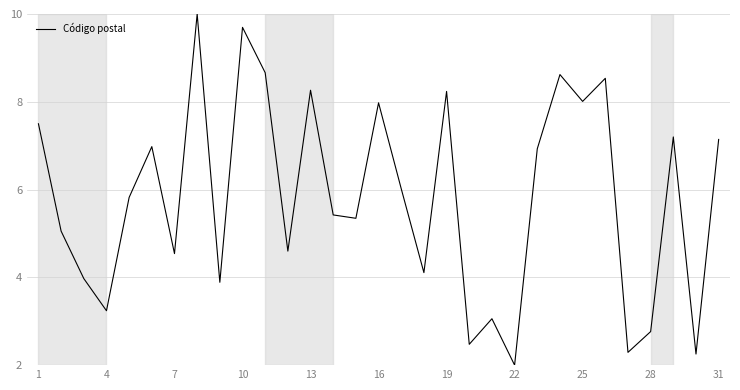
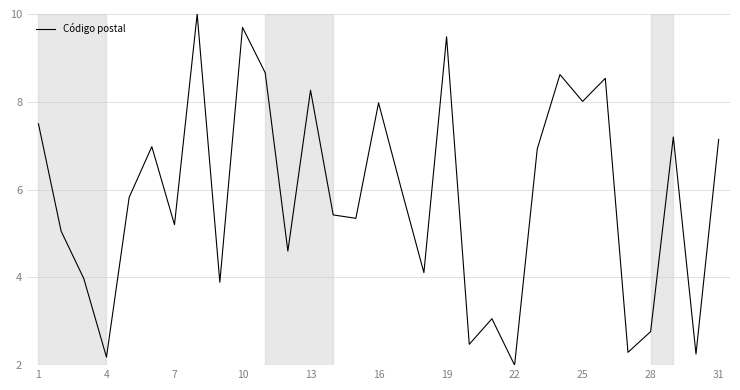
4: 3.2 -> 2.2
7: 4.5 -> 5.2
19: 8.2 -> 9.5
